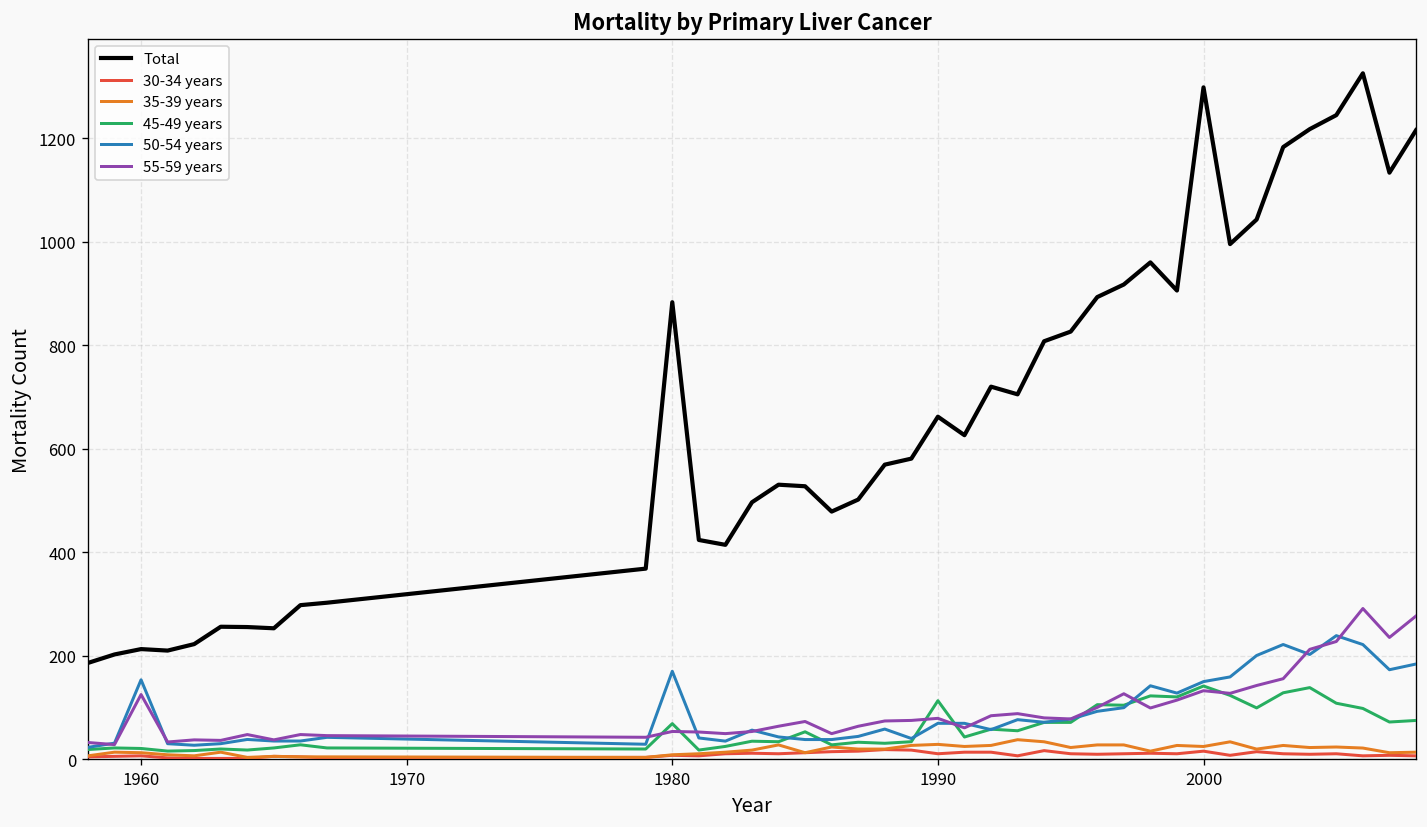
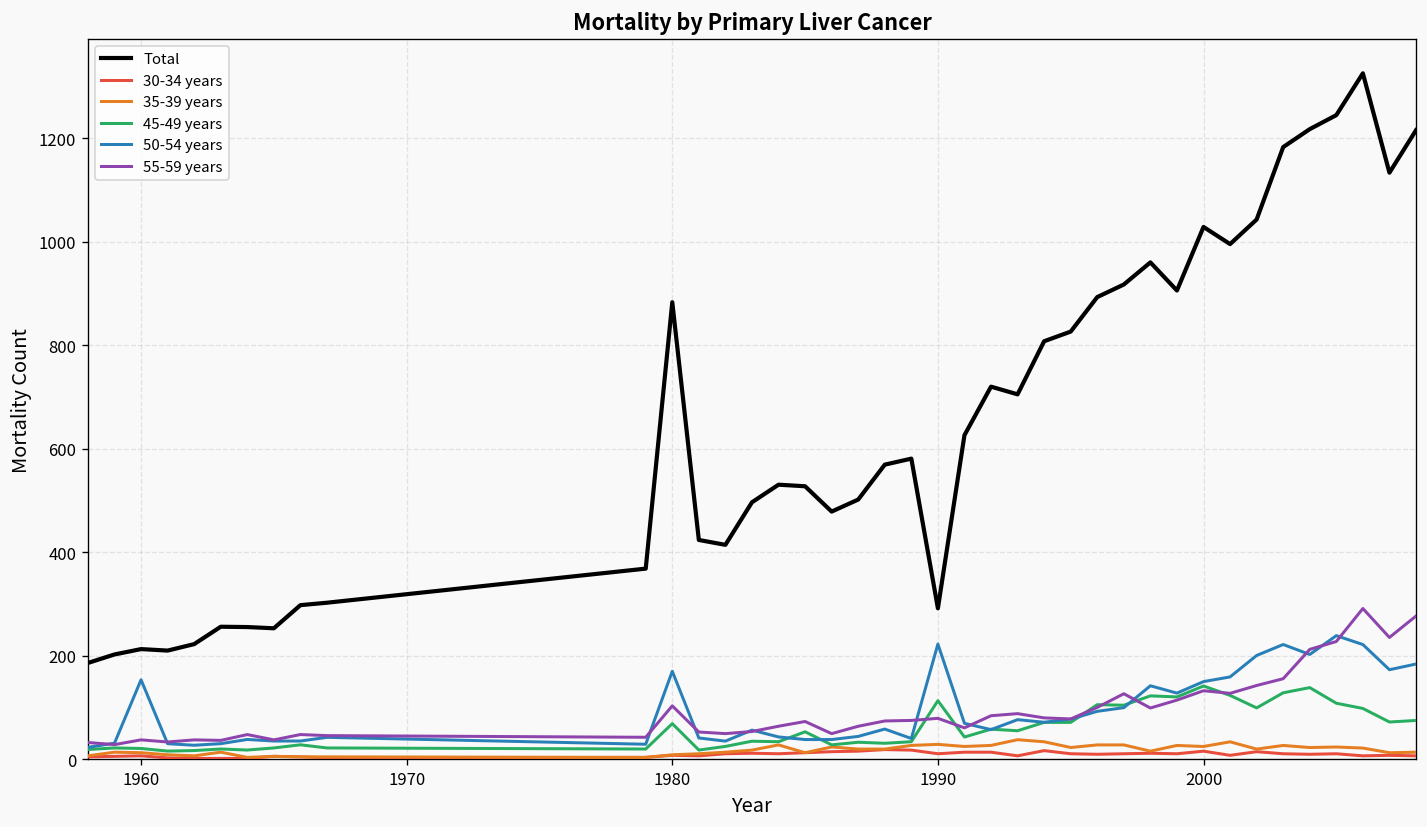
55-59 years, 1960: 130 -> 40
55-59 years, 1980: 50 -> 100
Total, 1990: 660 -> 290
50-54 years, 1990: 70 -> 220
Total, 2000: 1300 -> 1030
